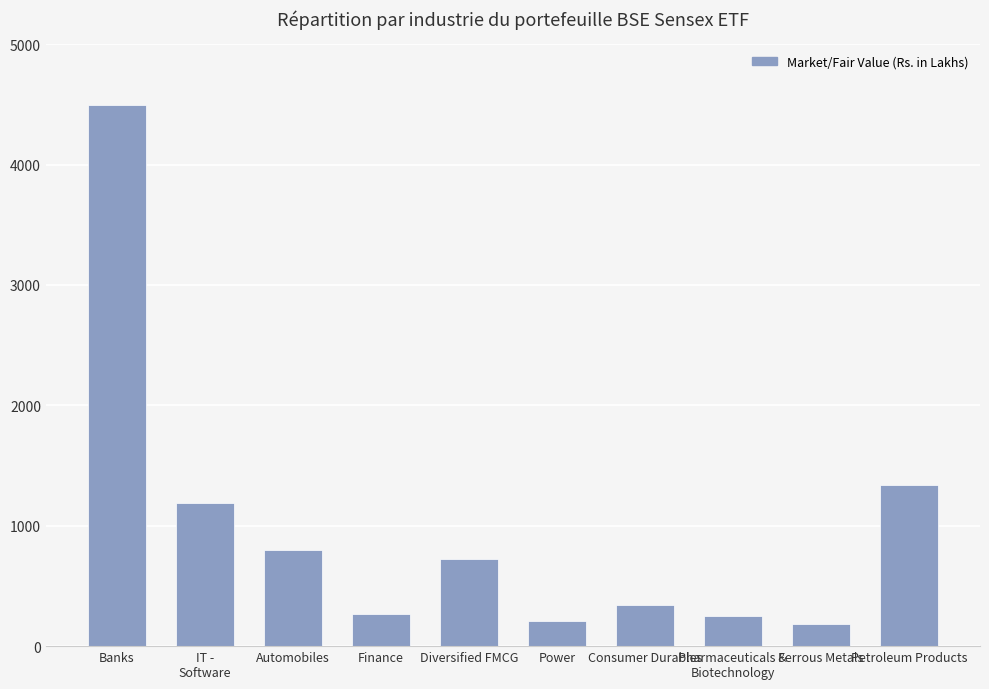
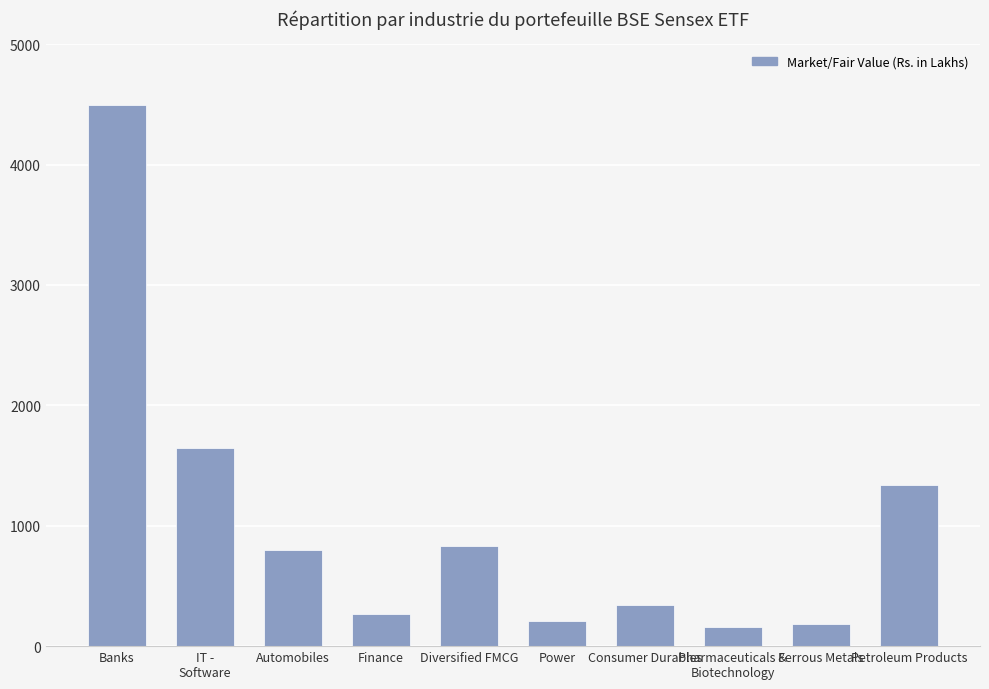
IT - Software: 1190 -> 1650
Diversified FMCG: 720 -> 830
Pharmaceuticals & Biotechnology: 250 -> 160
